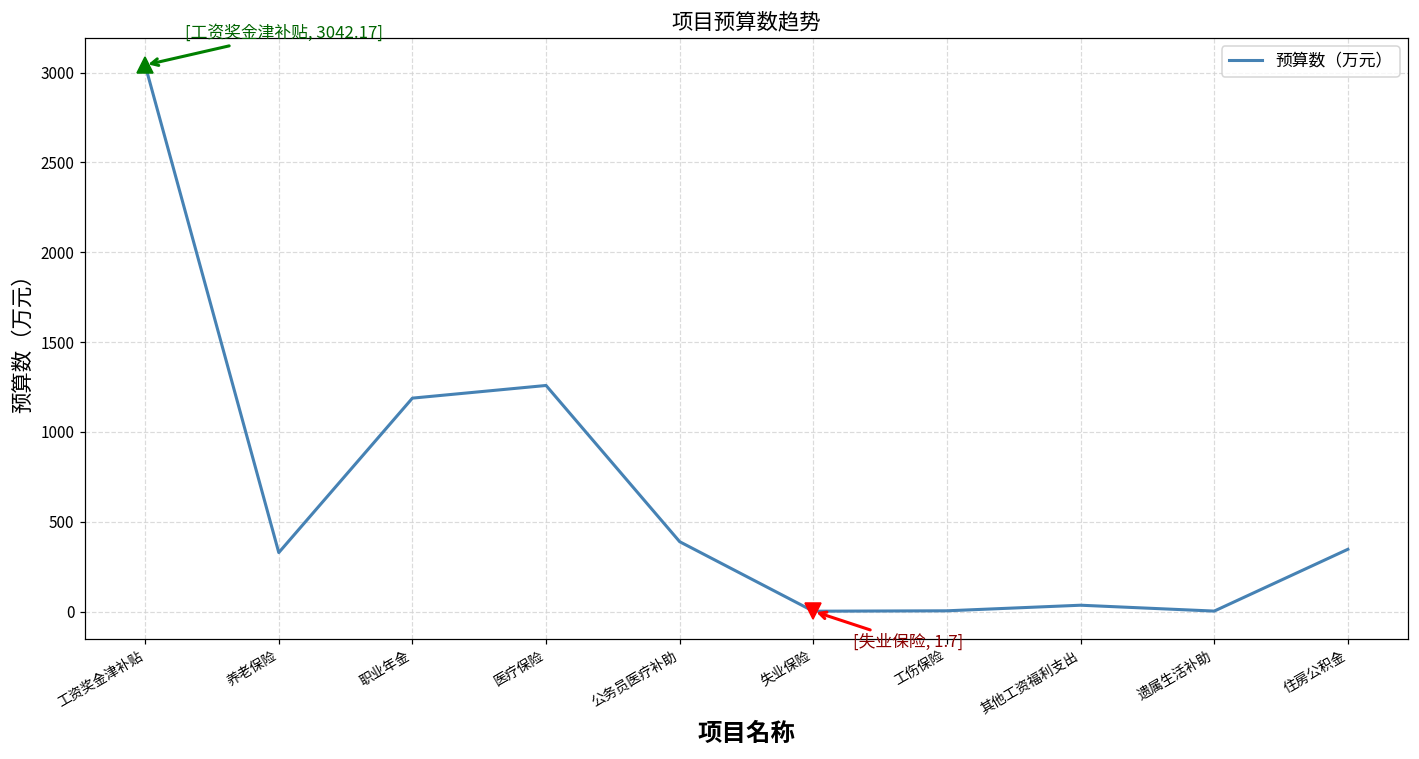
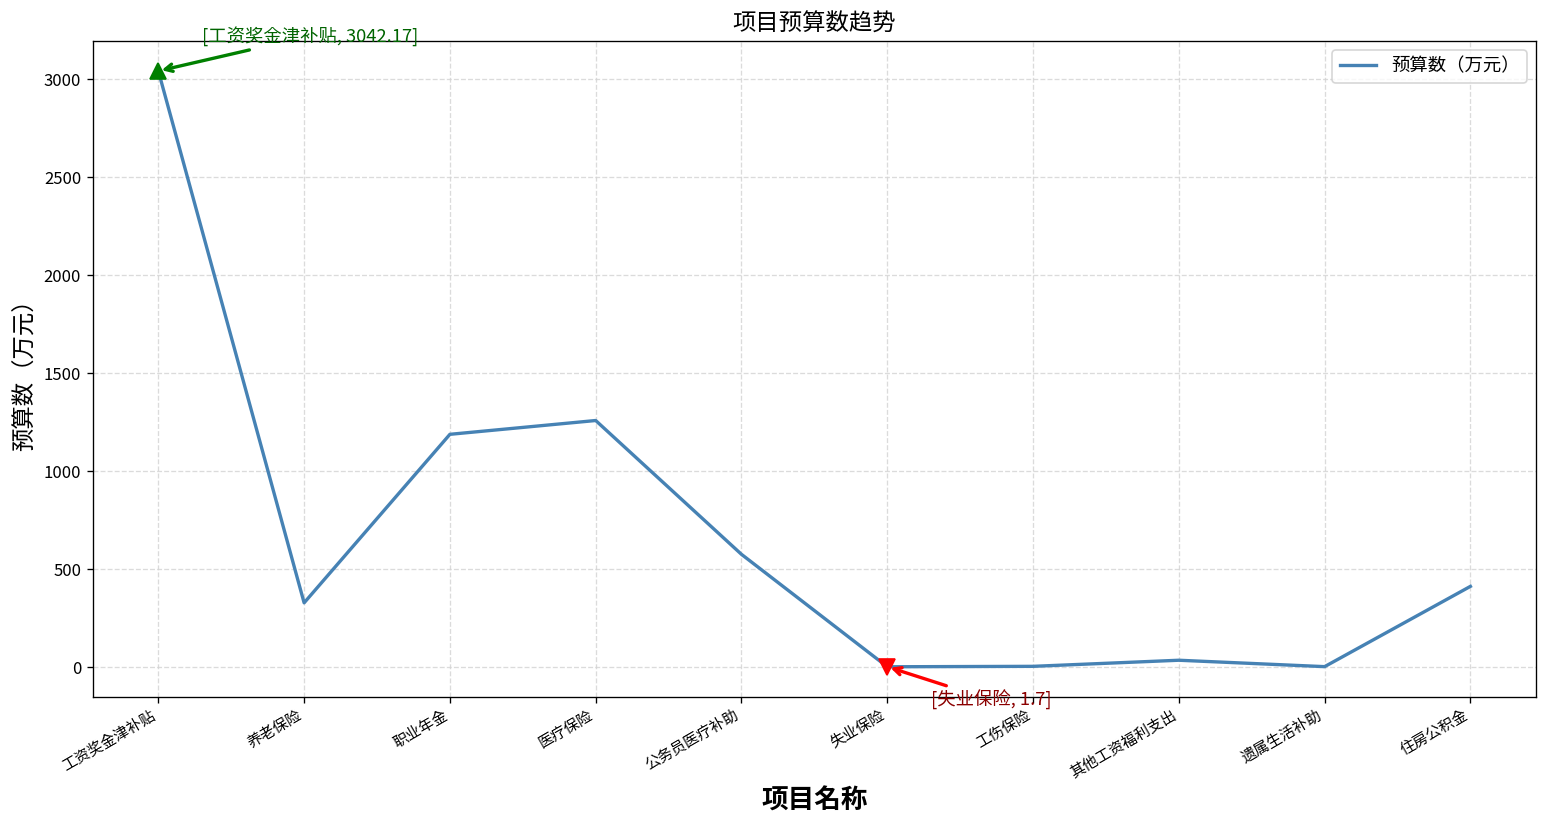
预算数（万元）, 公务员医疗补助: 390 -> 580
预算数（万元）, 住房公积金: 350 -> 410
